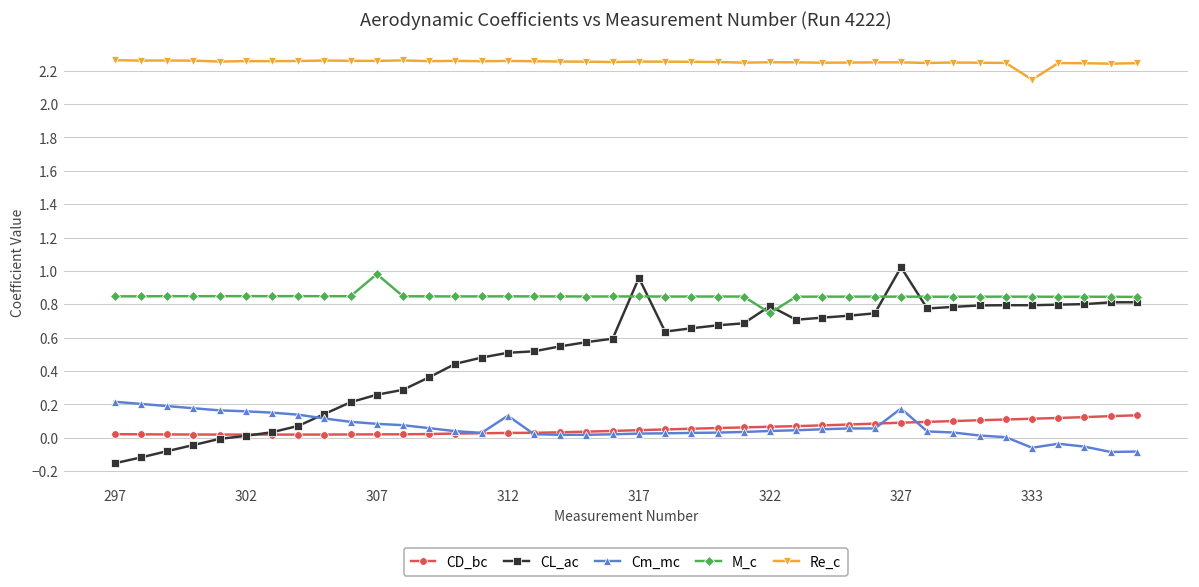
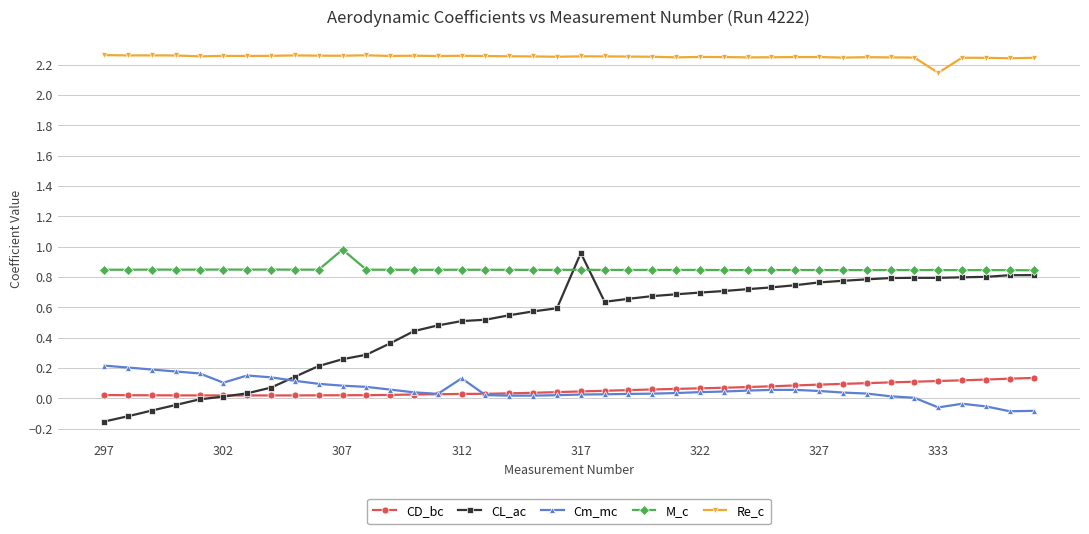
Cm_mc, 302: 0.16 -> 0.10
CL_ac, 322: 0.79 -> 0.70
M_c, 322: 0.75 -> 0.85
CL_ac, 327: 1.02 -> 0.76
Cm_mc, 327: 0.17 -> 0.05
